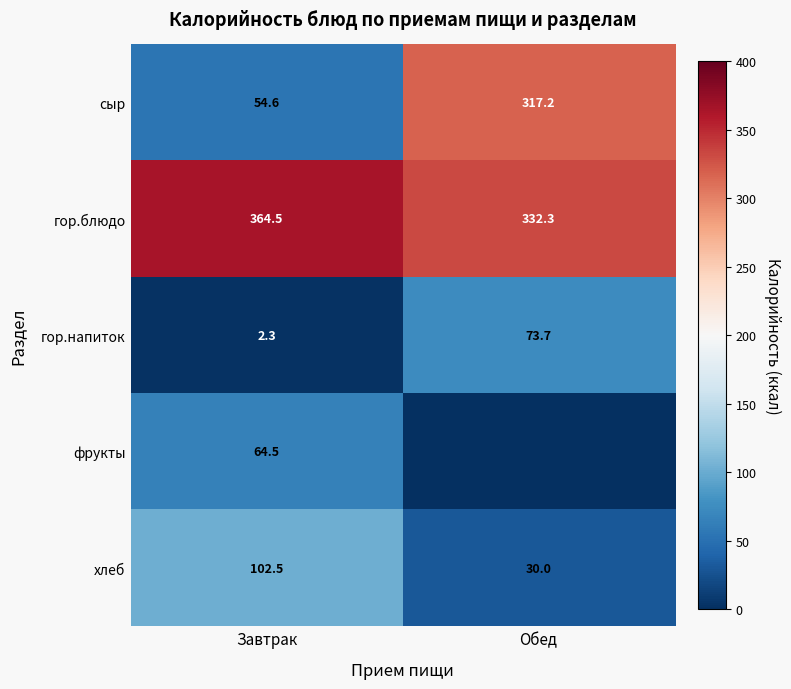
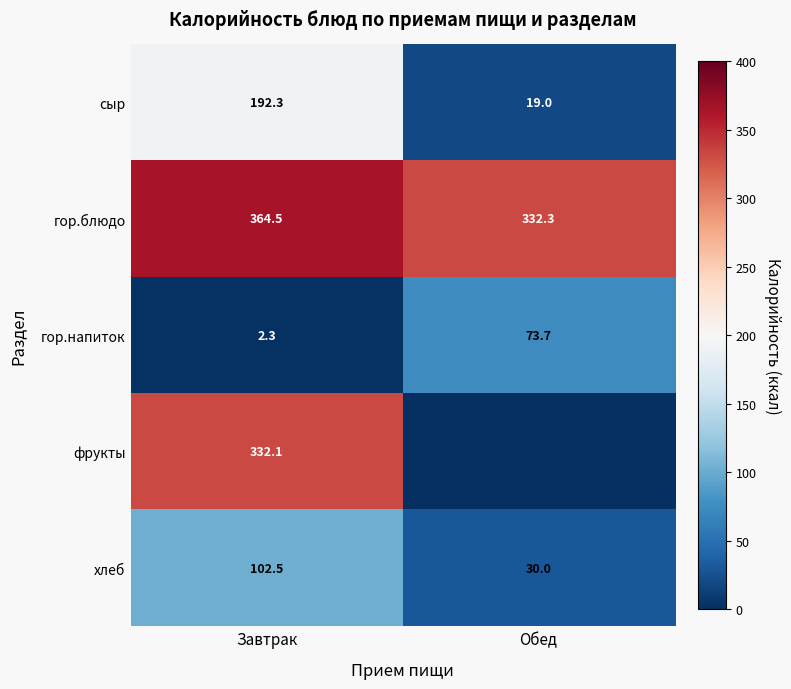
сыр, Завтрак: 54.6 -> 192.3
сыр, Обед: 317.2 -> 19.0
фрукты, Завтрак: 64.5 -> 332.1
